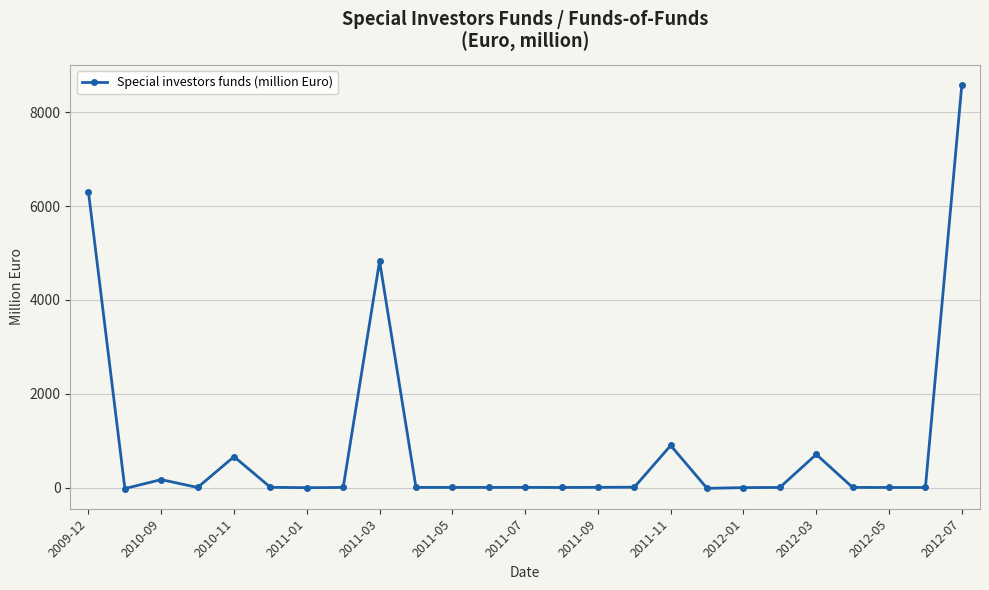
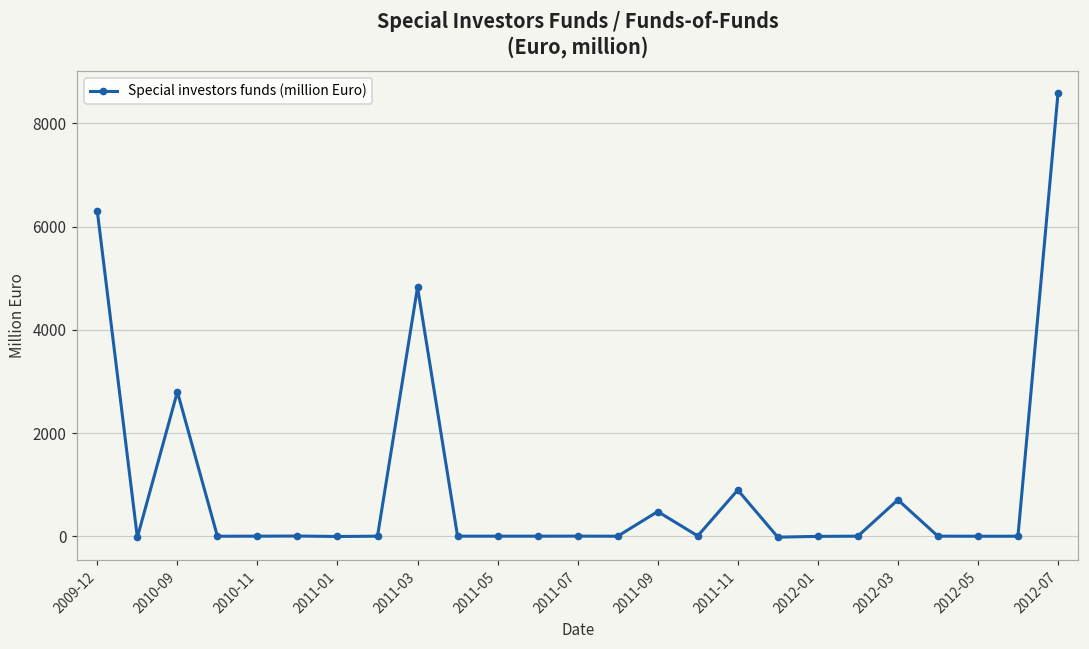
2010-09: 200 -> 2800
2010-11: 700 -> 0
2011-09: 0 -> 500
